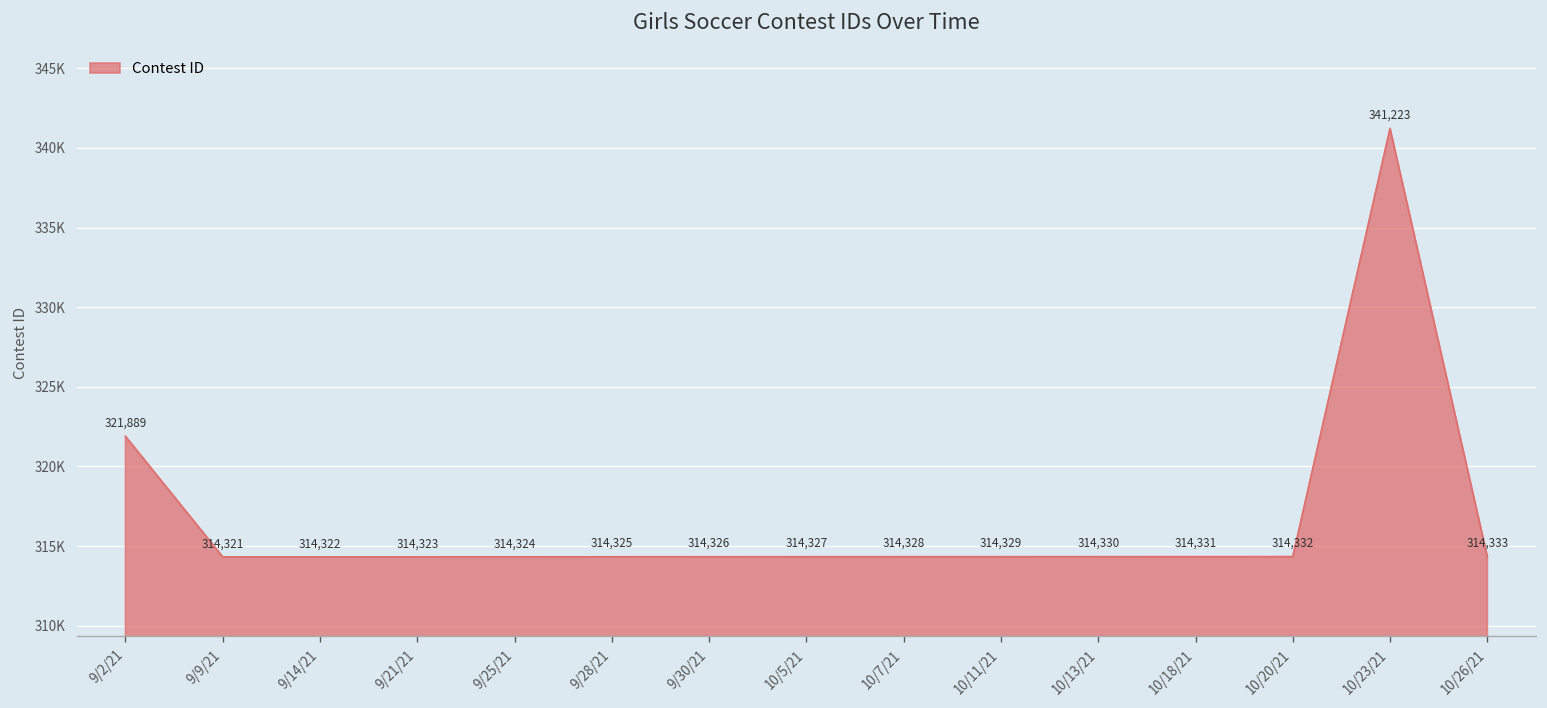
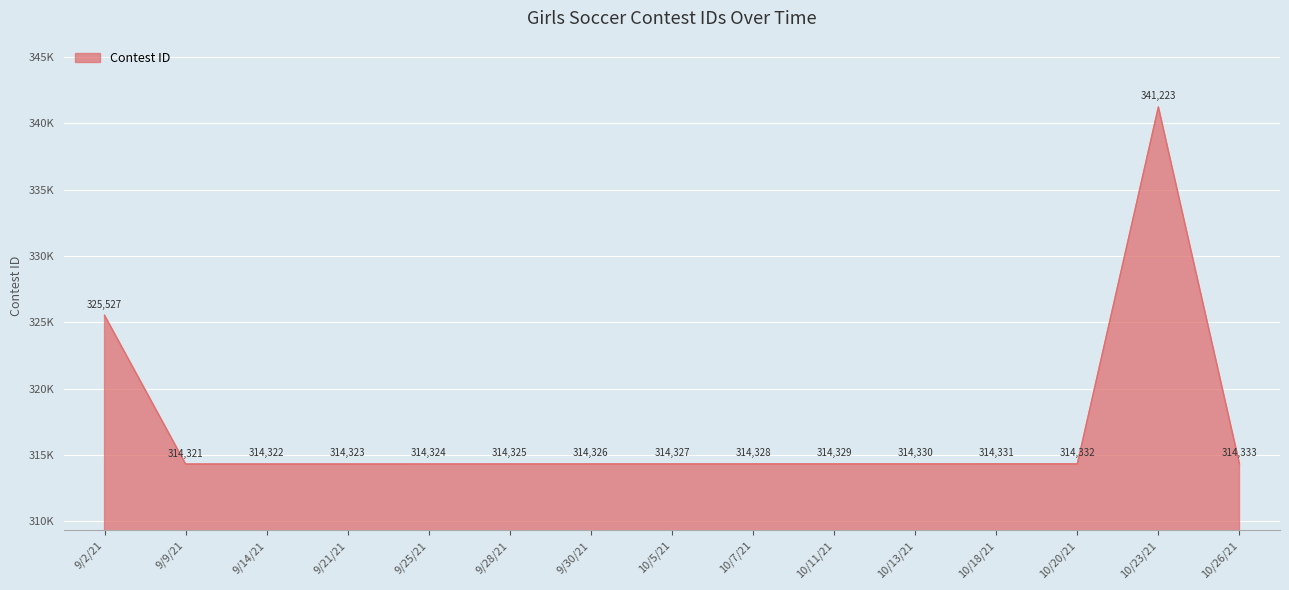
9/2/21: 321,889 -> 325,527
